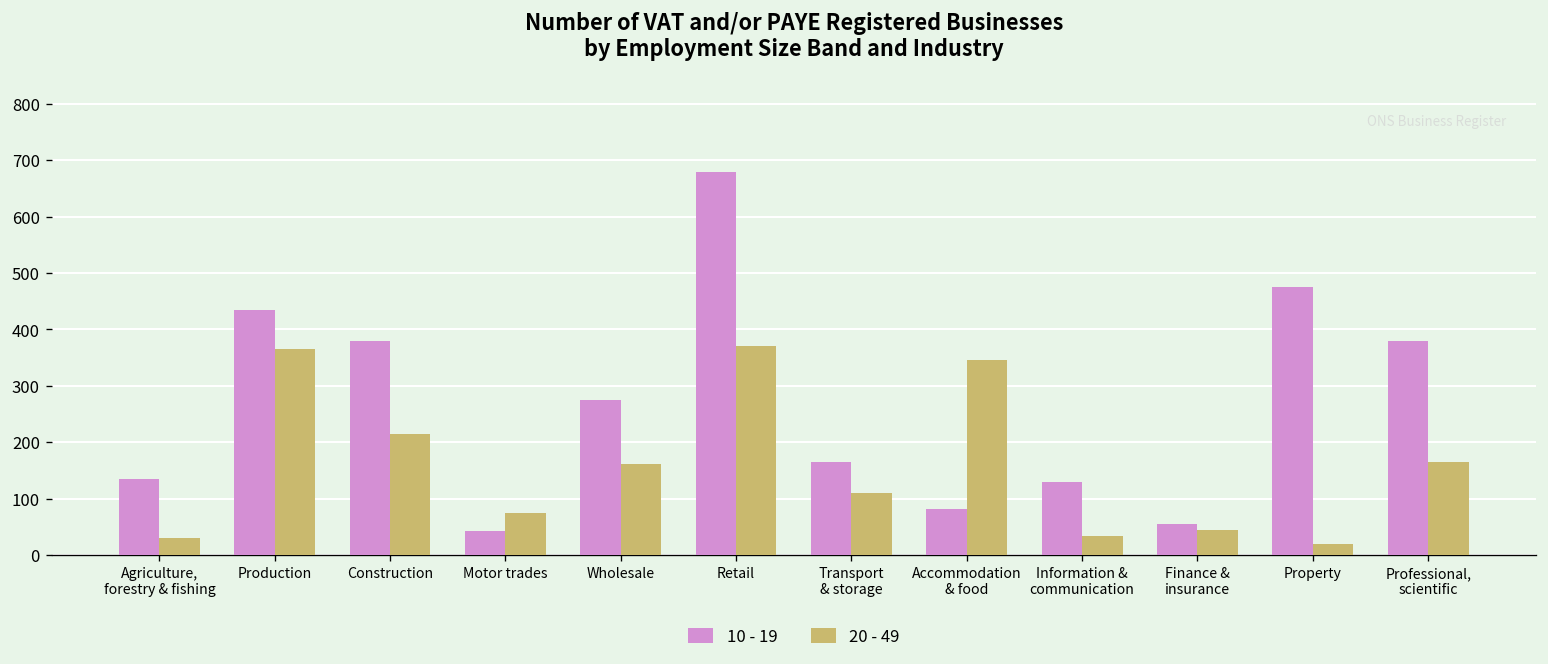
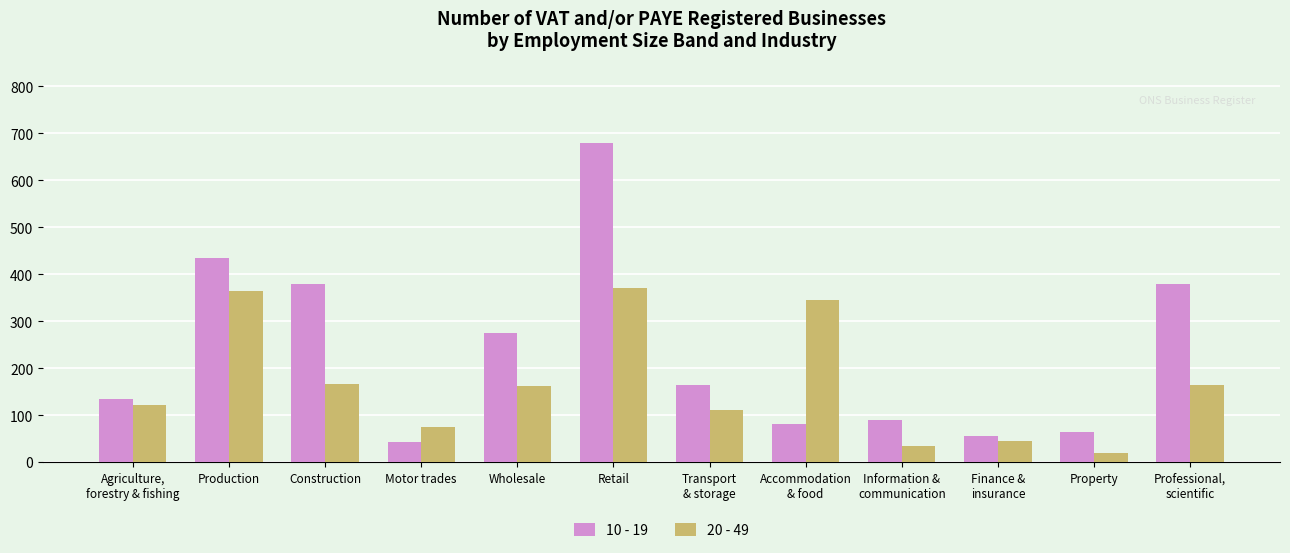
20 - 49, Agriculture, forestry & fishing: 30 -> 120
20 - 49, Construction: 220 -> 170
10 - 19, Information & communication: 130 -> 90
10 - 19, Property: 480 -> 70
